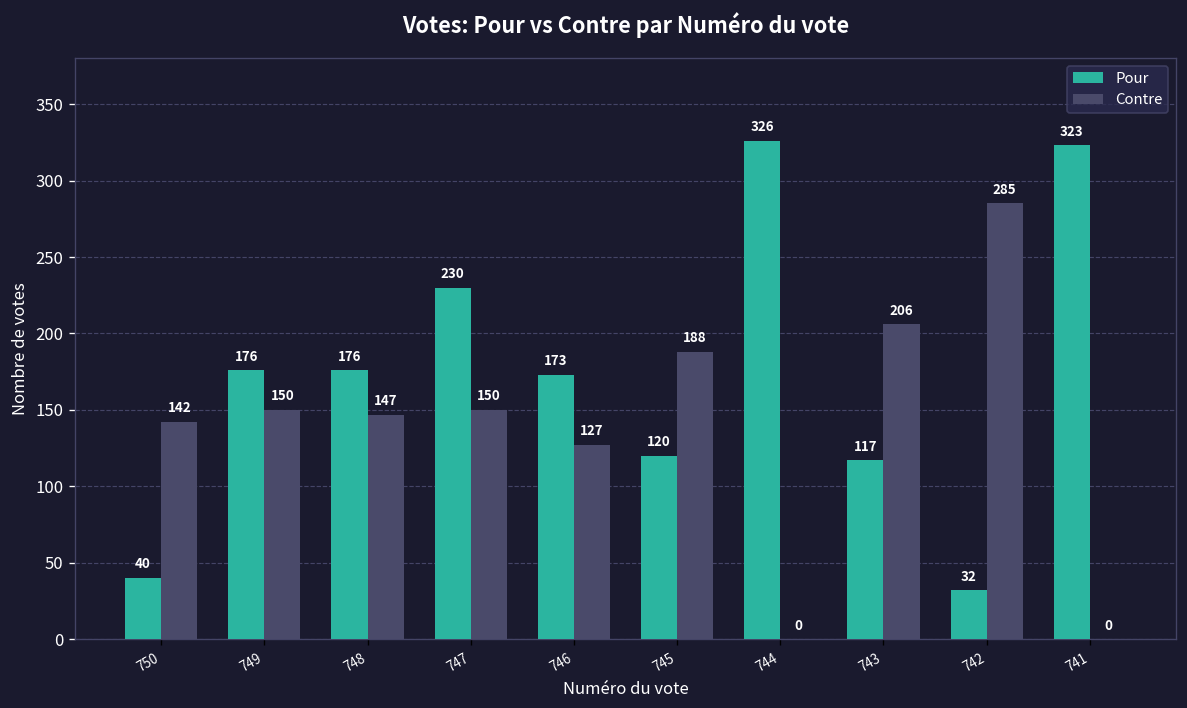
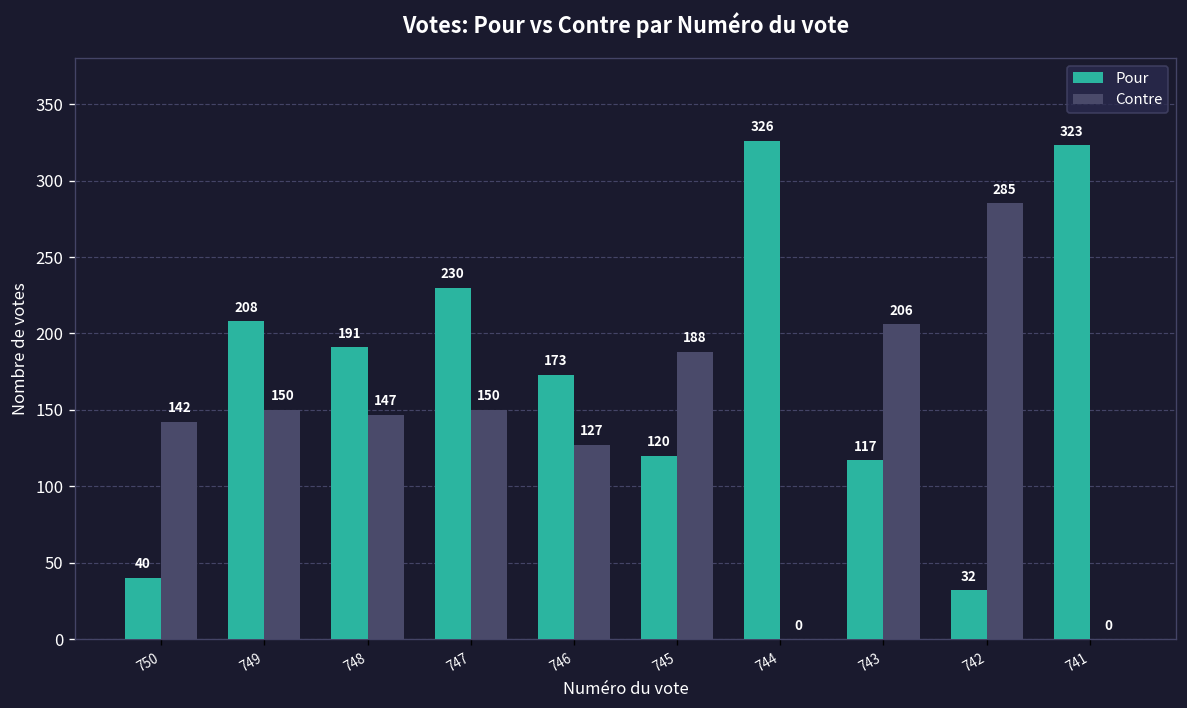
Pour, 749: 176 -> 208
Pour, 748: 176 -> 191
